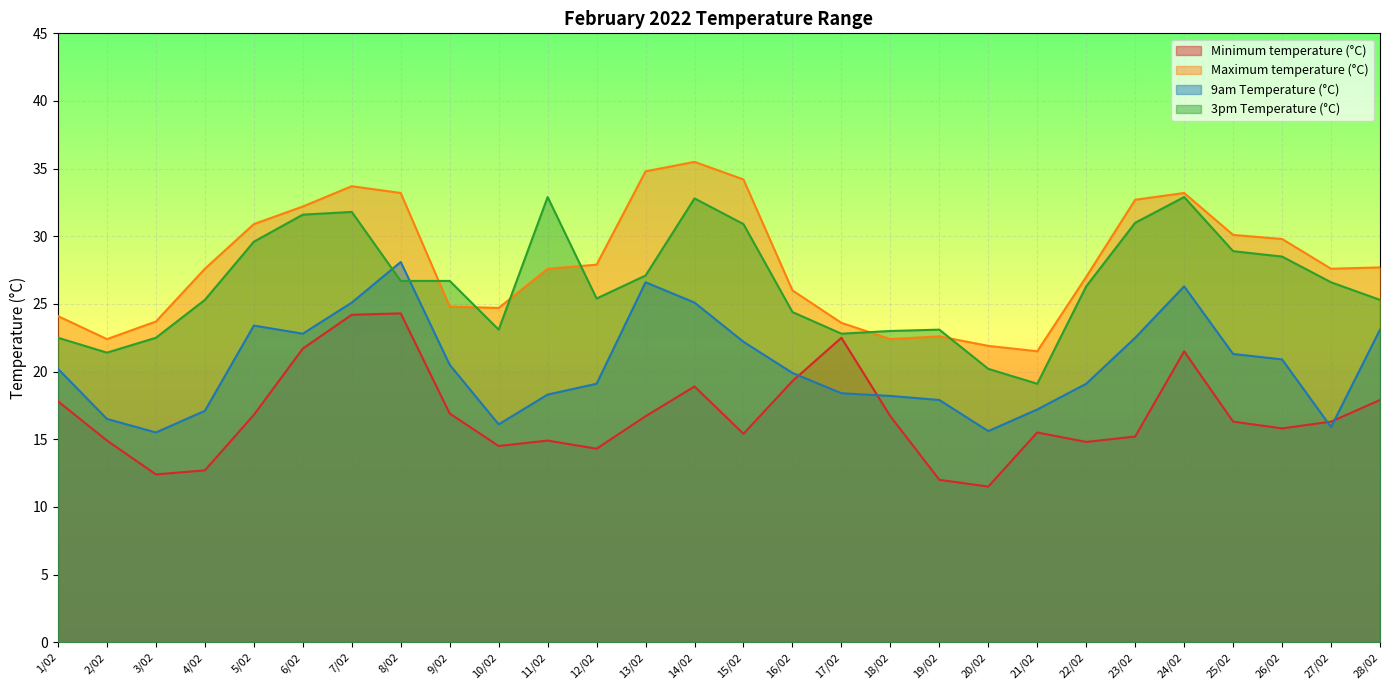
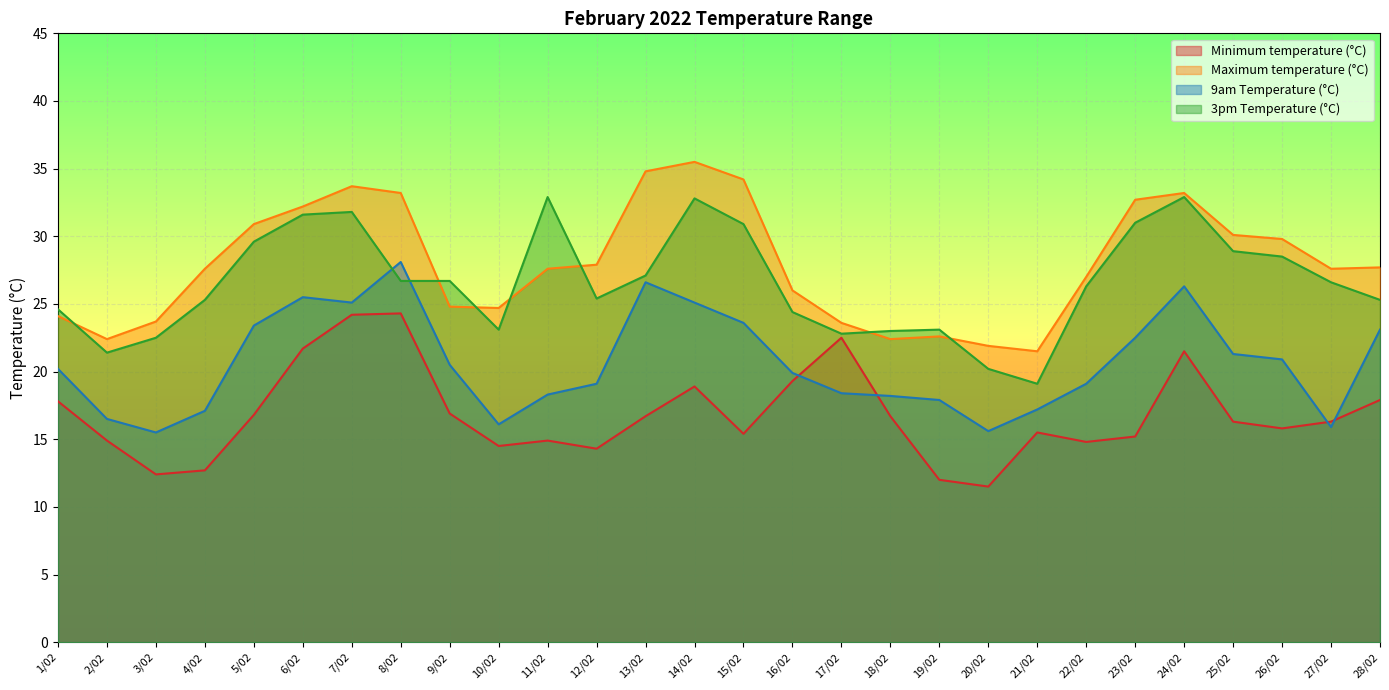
3pm Temperature (°C), 1/02: 22.5 -> 24.6
9am Temperature (°C), 6/02: 22.8 -> 25.5
9am Temperature (°C), 15/02: 22.2 -> 23.6
